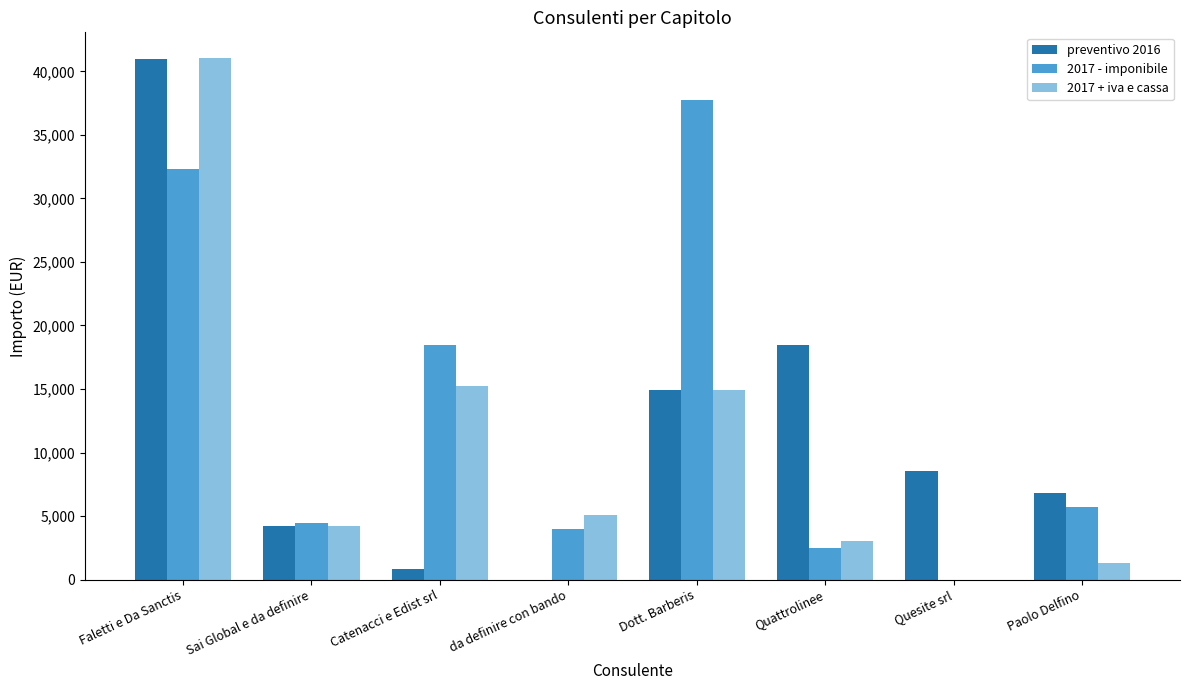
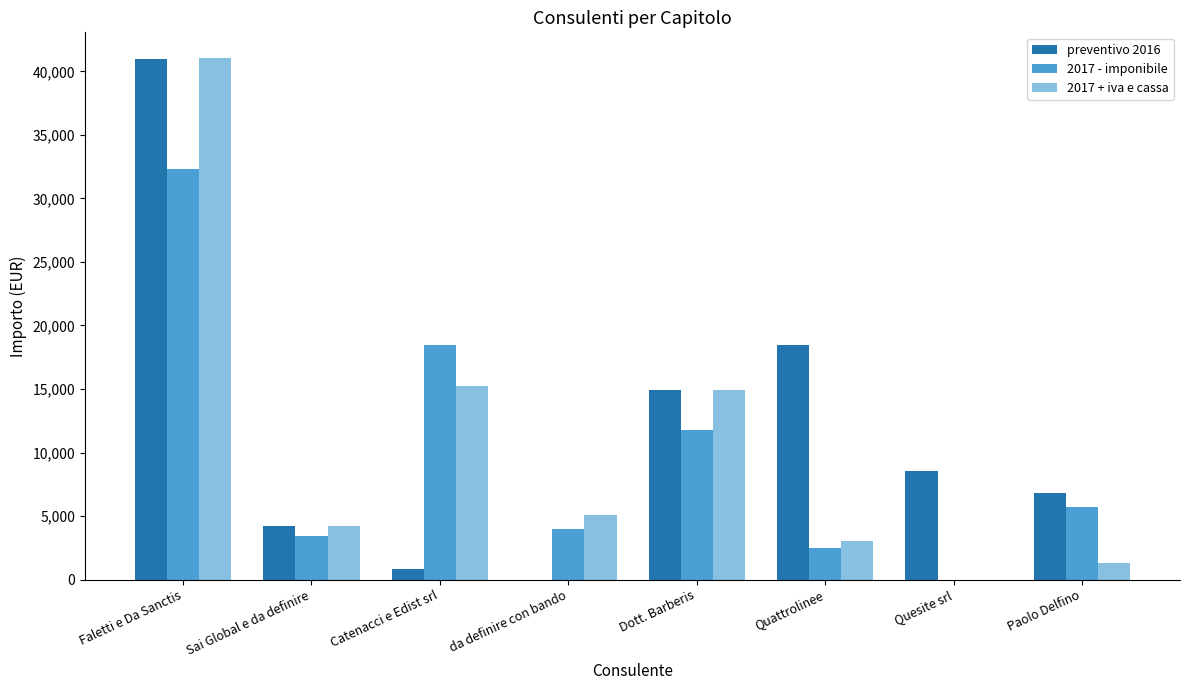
2017 - imponibile, Sai Global e da definire: 4,500 -> 3,500
2017 - imponibile, Dott. Barberis: 37,800 -> 11,800
